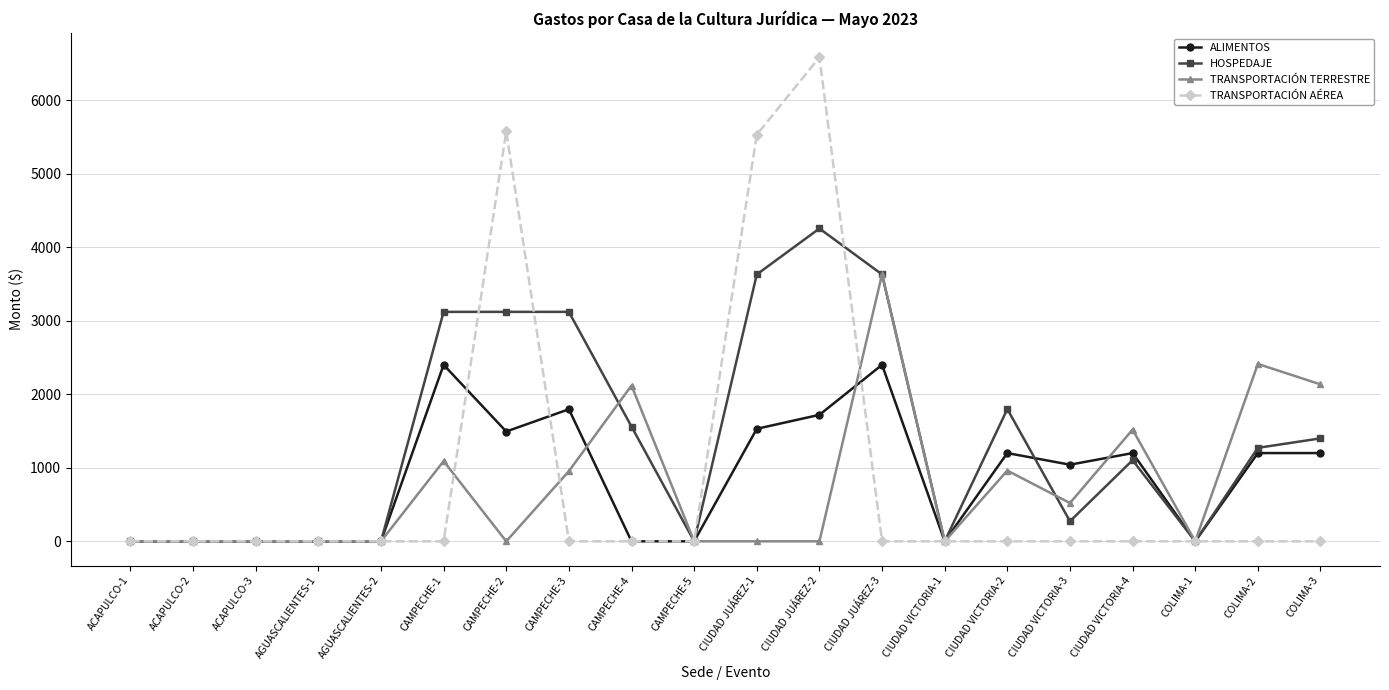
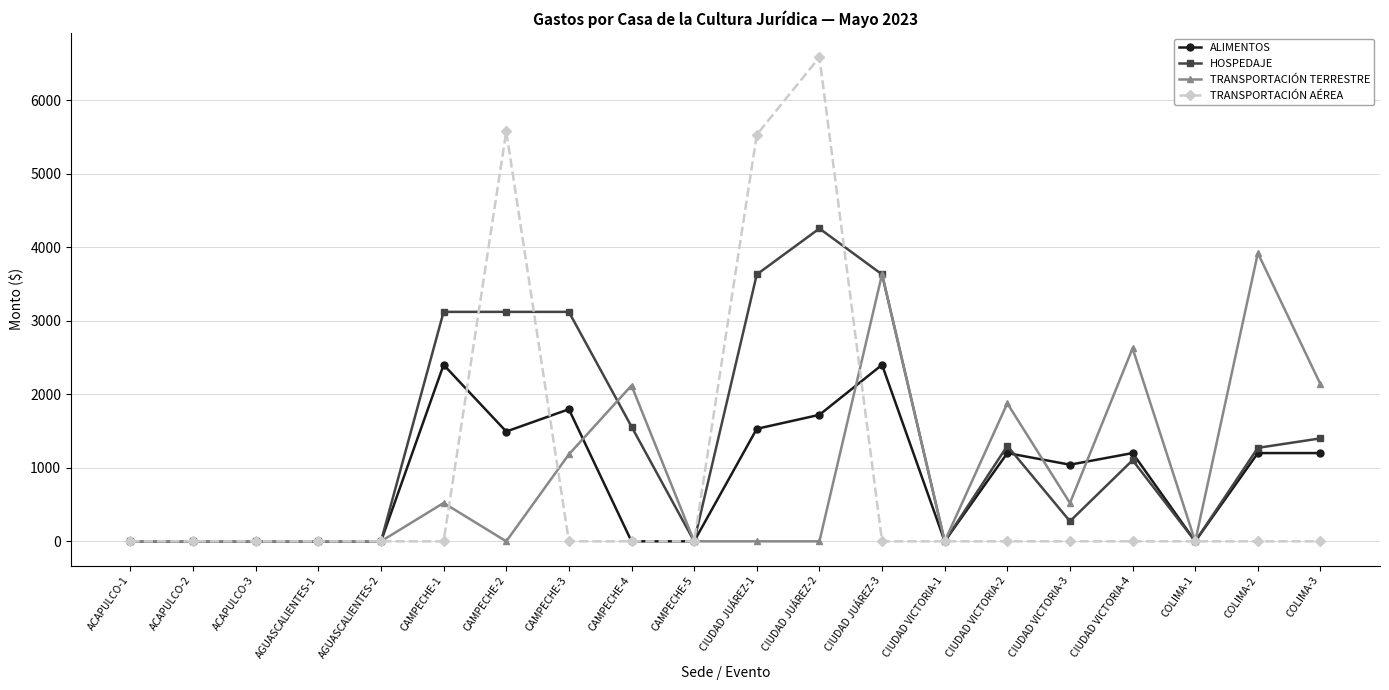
TRANSPORTACIÓN TERRESTRE, CAMPECHE-1: 1100 -> 500
TRANSPORTACIÓN TERRESTRE, CAMPECHE-3: 1000 -> 1200
HOSPEDAJE, CIUDAD VICTORIA-2: 1800 -> 1300
TRANSPORTACIÓN TERRESTRE, CIUDAD VICTORIA-2: 1000 -> 1900
TRANSPORTACIÓN TERRESTRE, CIUDAD VICTORIA-4: 1500 -> 2600
TRANSPORTACIÓN TERRESTRE, COLIMA-2: 2400 -> 3900
